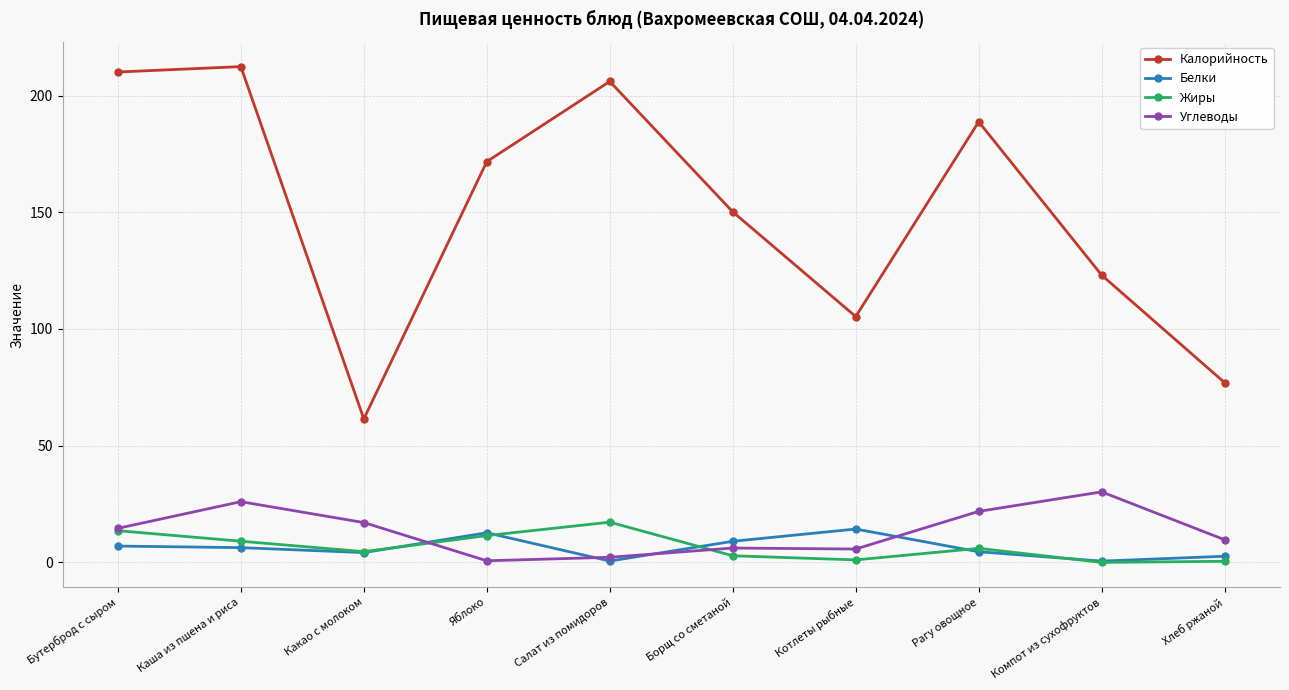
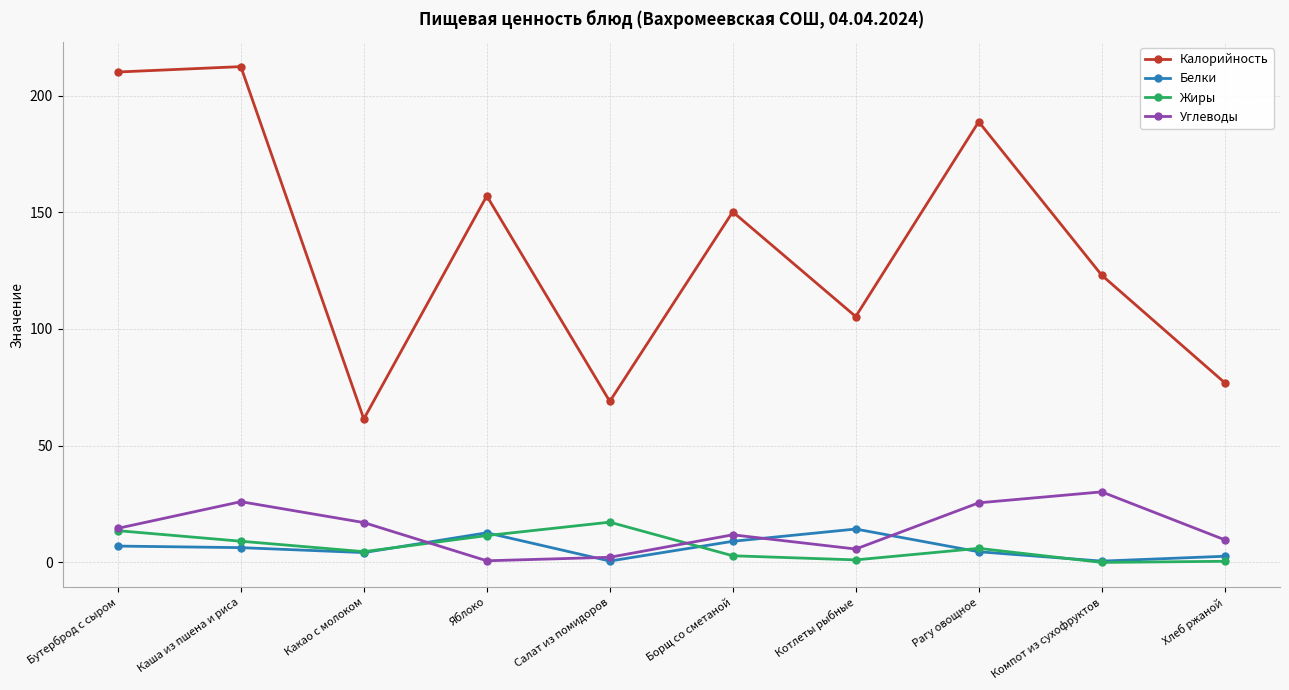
Калорийность, Яблоко: 172 -> 157
Калорийность, Салат из помидоров: 206 -> 69
Углеводы, Борщ со сметаной: 6 -> 12
Углеводы, Рагу овощное: 22 -> 26
